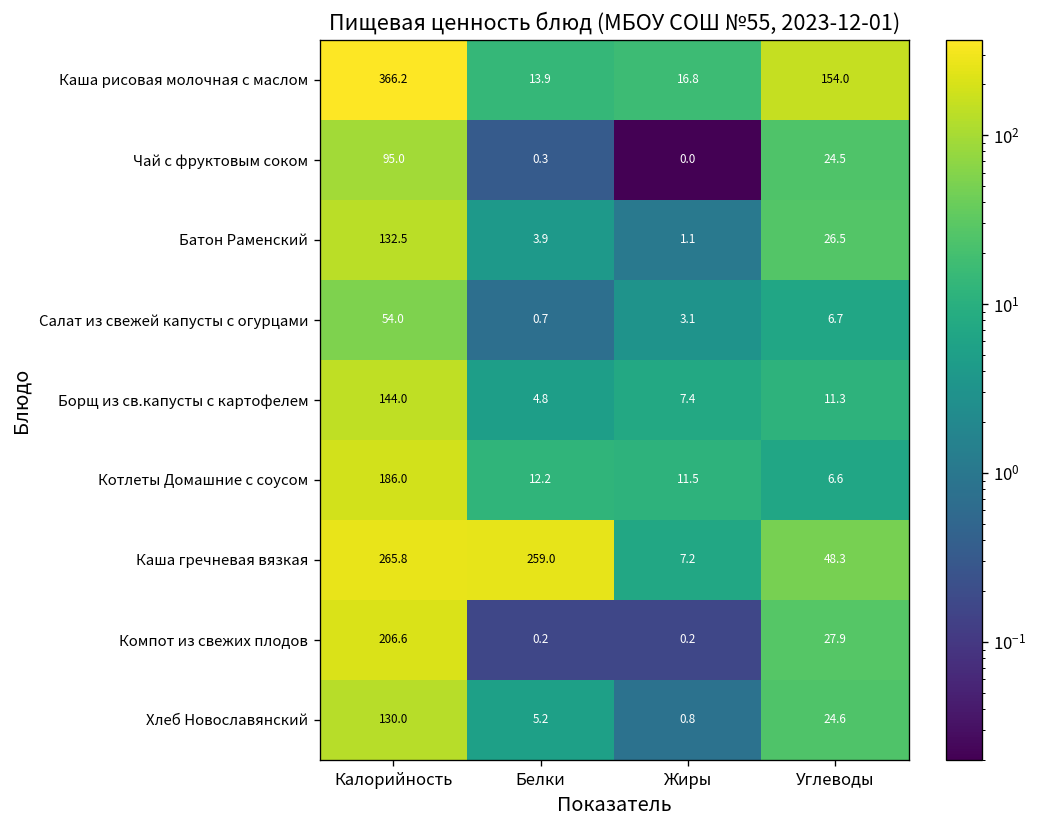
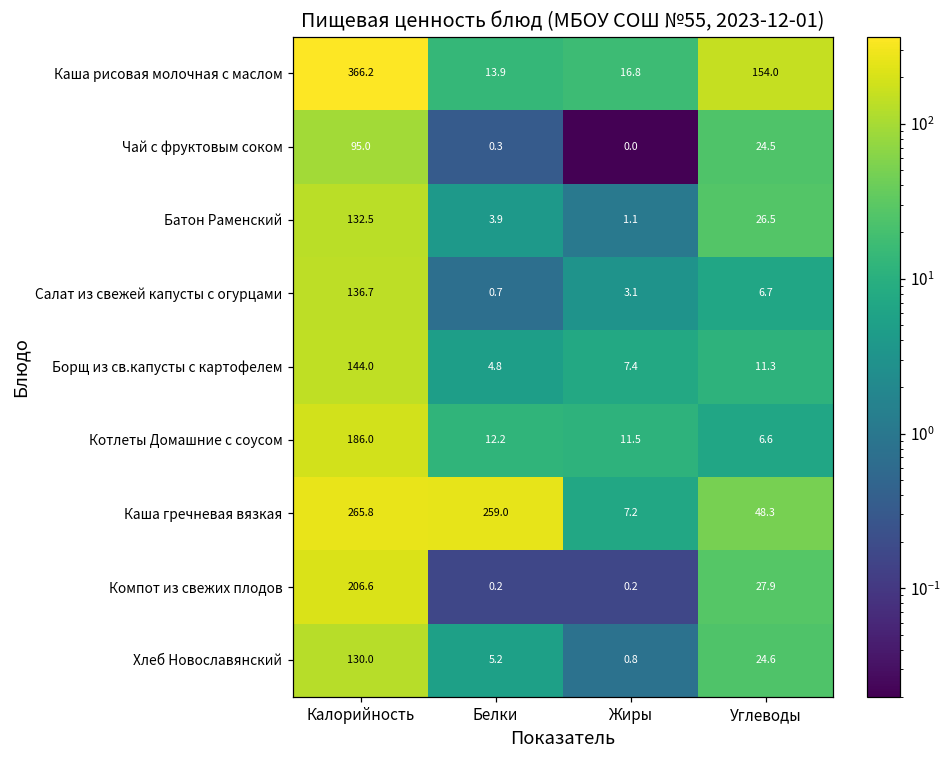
Салат из свежей капусты с огурцами, Калорийность: 54.0 -> 136.7
